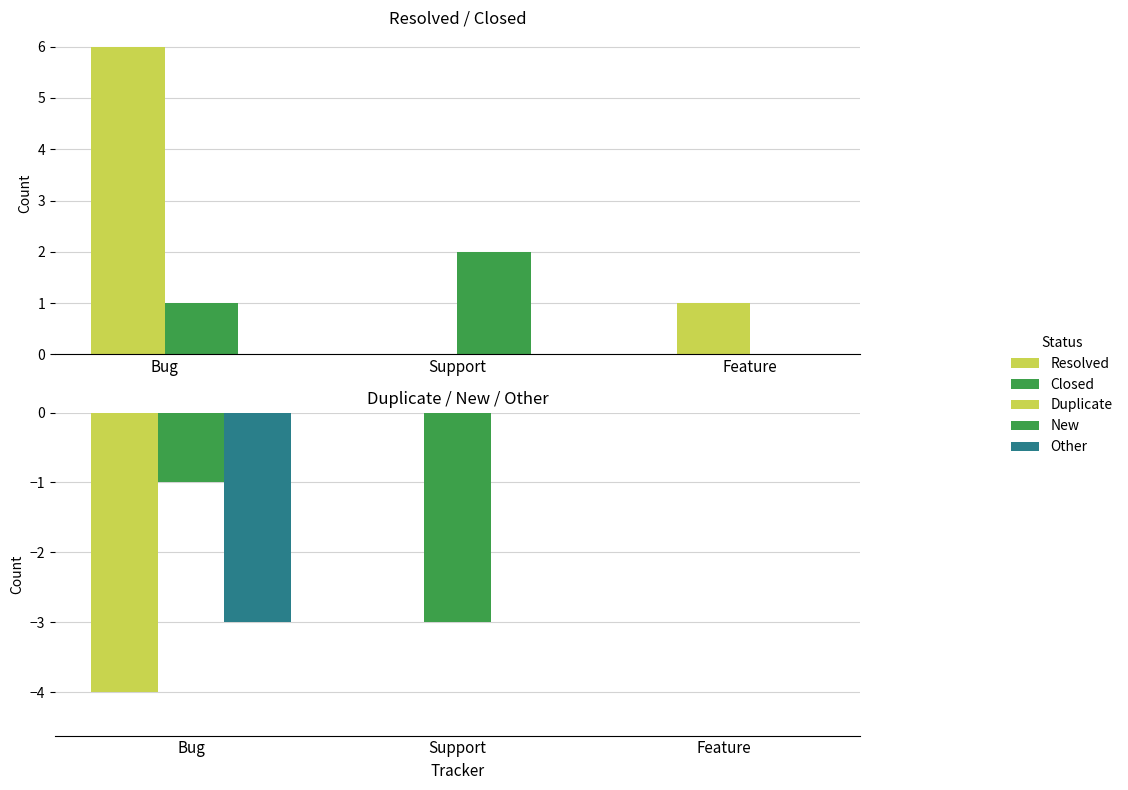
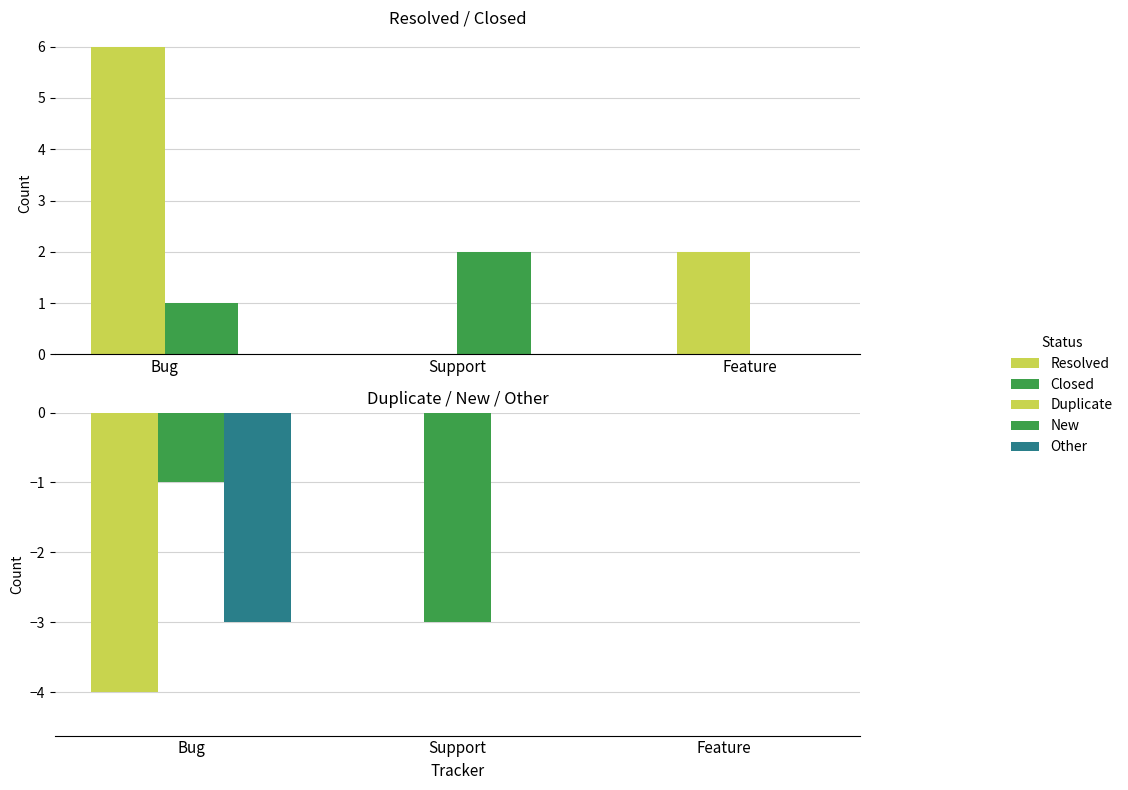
Resolved / Closed, Resolved, Feature: 1 -> 2
